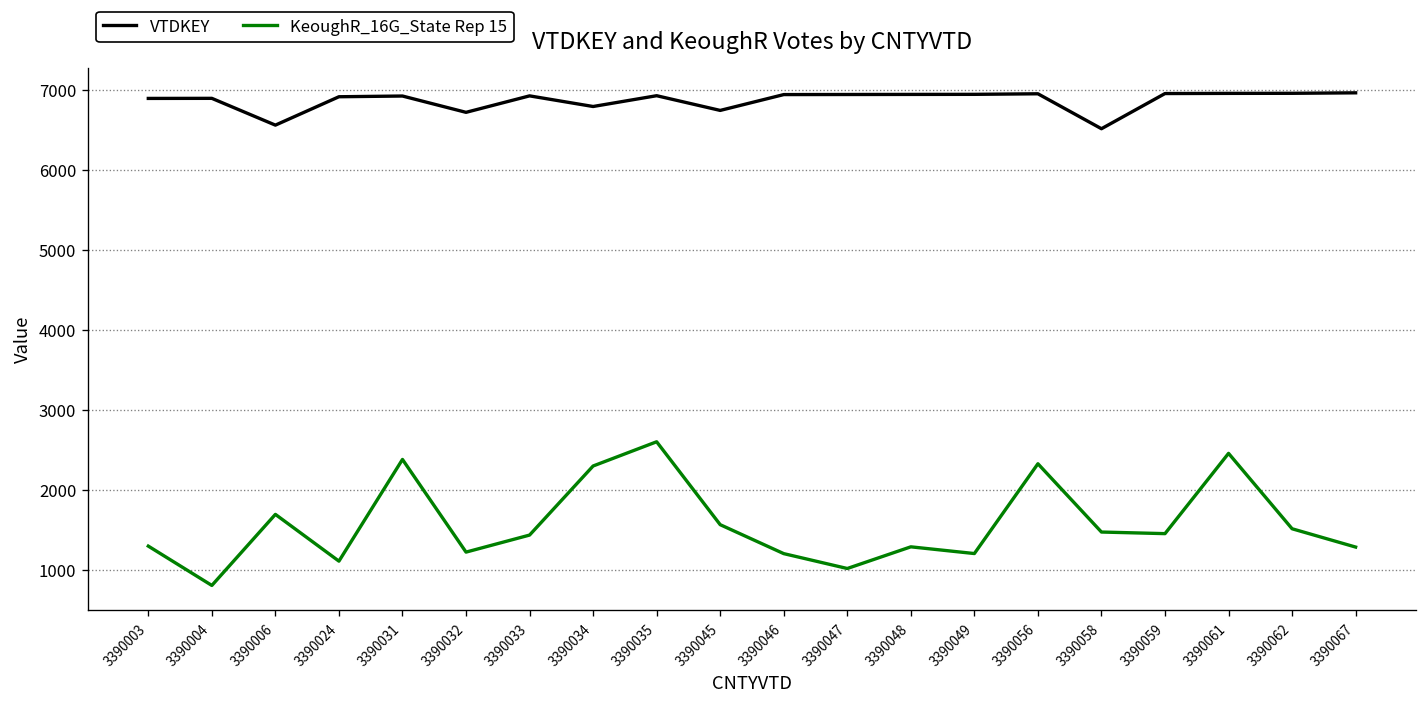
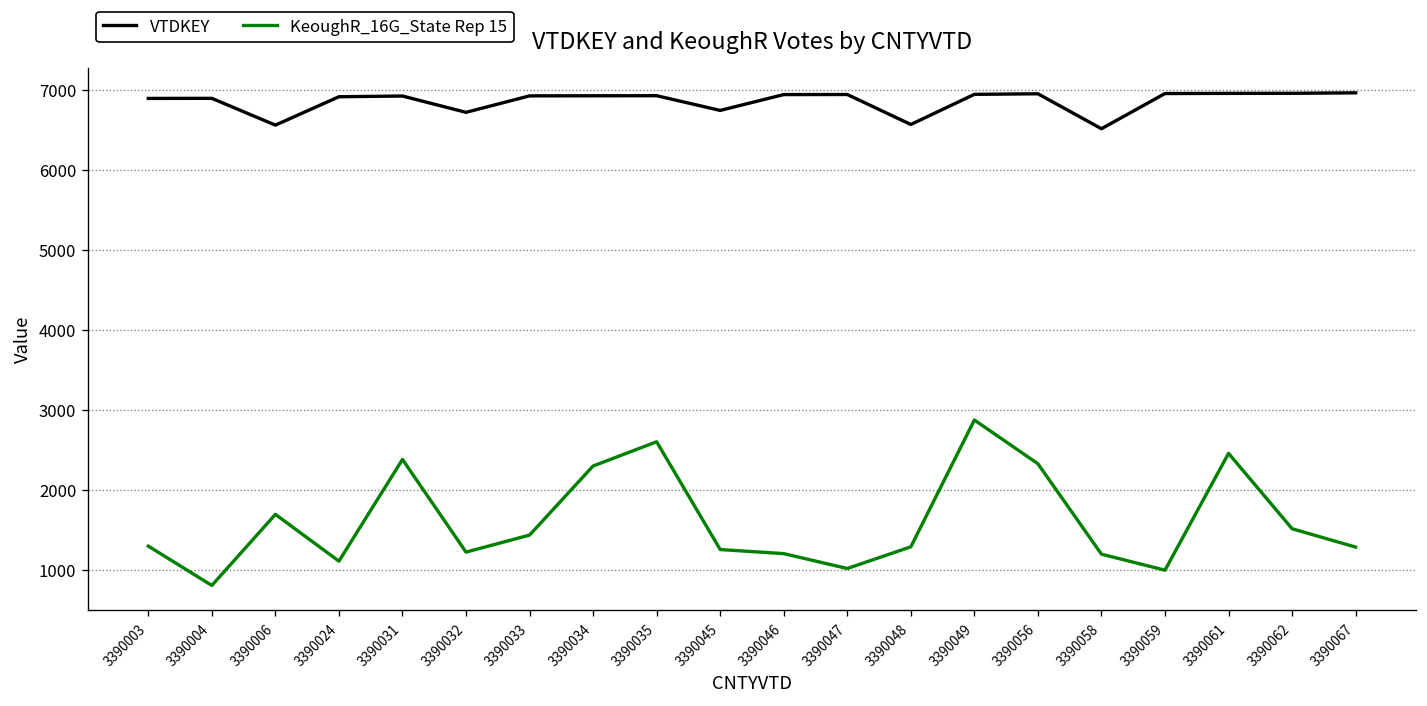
VTDKEY, 3390034: 6800 -> 6900
KeoughR_16G_State Rep 15, 3390045: 1600 -> 1300
VTDKEY, 3390048: 6900 -> 6600
KeoughR_16G_State Rep 15, 3390049: 1200 -> 2900
KeoughR_16G_State Rep 15, 3390058: 1500 -> 1200
KeoughR_16G_State Rep 15, 3390059: 1500 -> 1000
